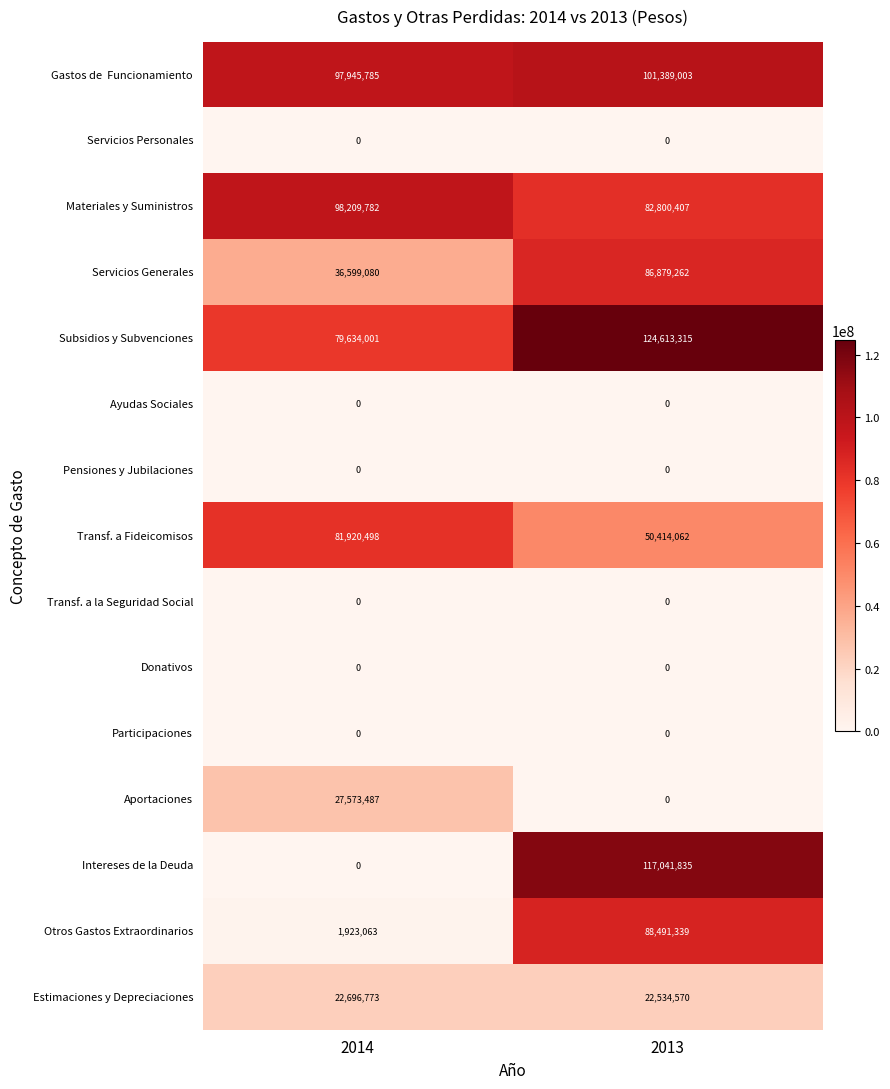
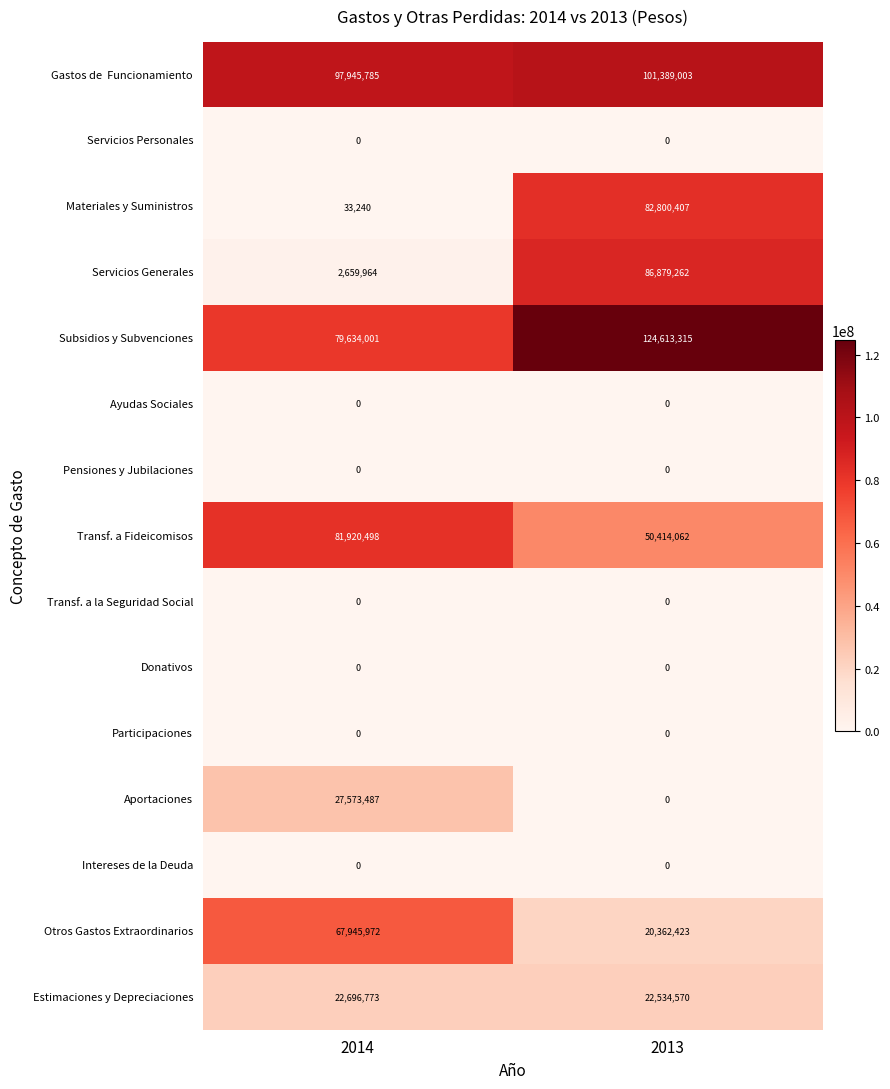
Materiales y Suministros, 2014: 98,209,782 -> 33,240
Servicios Generales, 2014: 36,599,080 -> 2,659,964
Intereses de la Deuda, 2013: 117,041,835 -> 0
Otros Gastos Extraordinarios, 2014: 1,923,063 -> 67,945,972
Otros Gastos Extraordinarios, 2013: 88,491,339 -> 20,362,423
